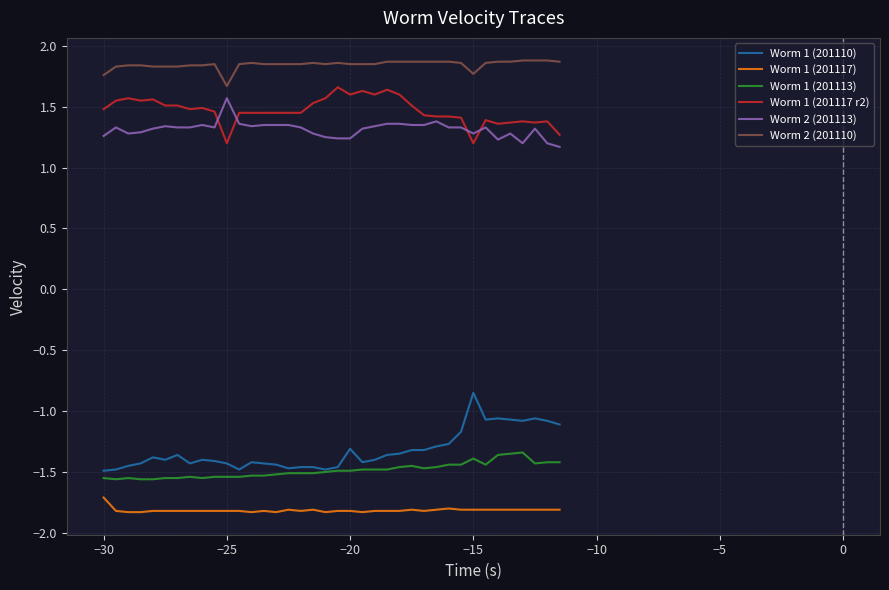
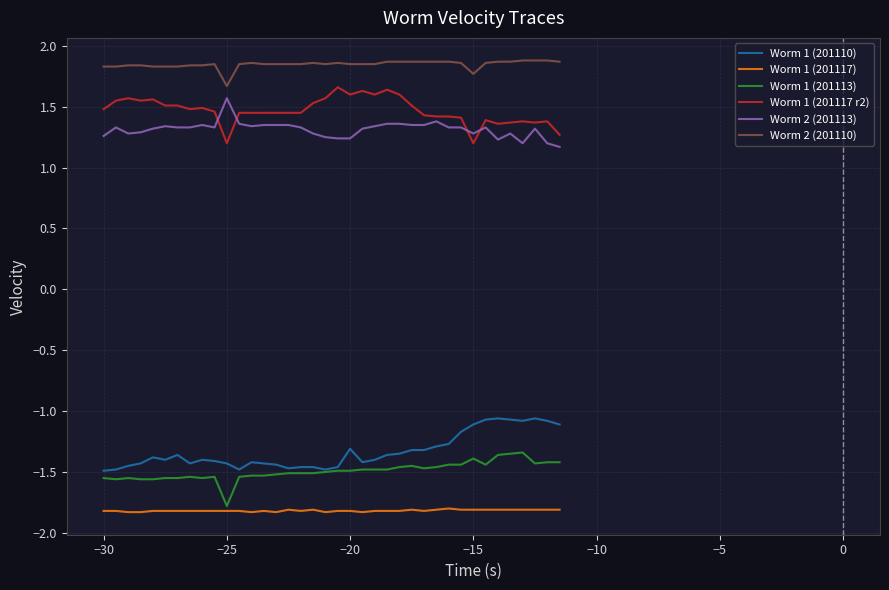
Worm 1 (201117), −30: -1.71 -> -1.82
Worm 2 (201110), −30: 1.76 -> 1.83
Worm 1 (201113), −25: -1.54 -> -1.78
Worm 1 (201110), −15: -0.85 -> -1.11
